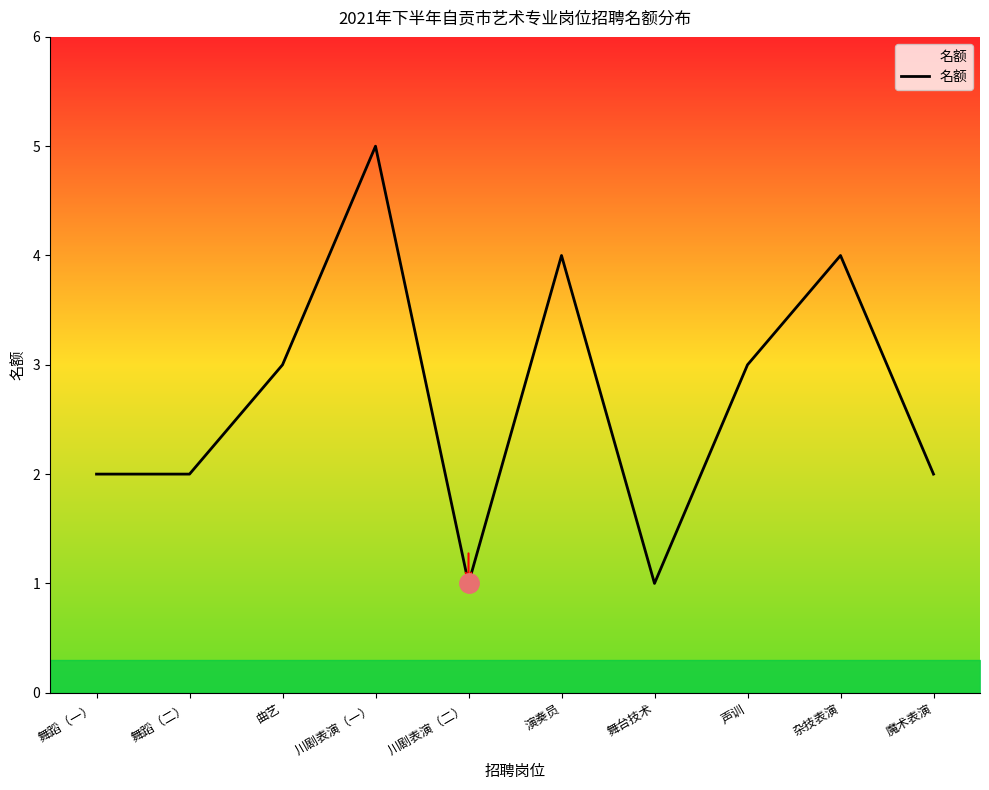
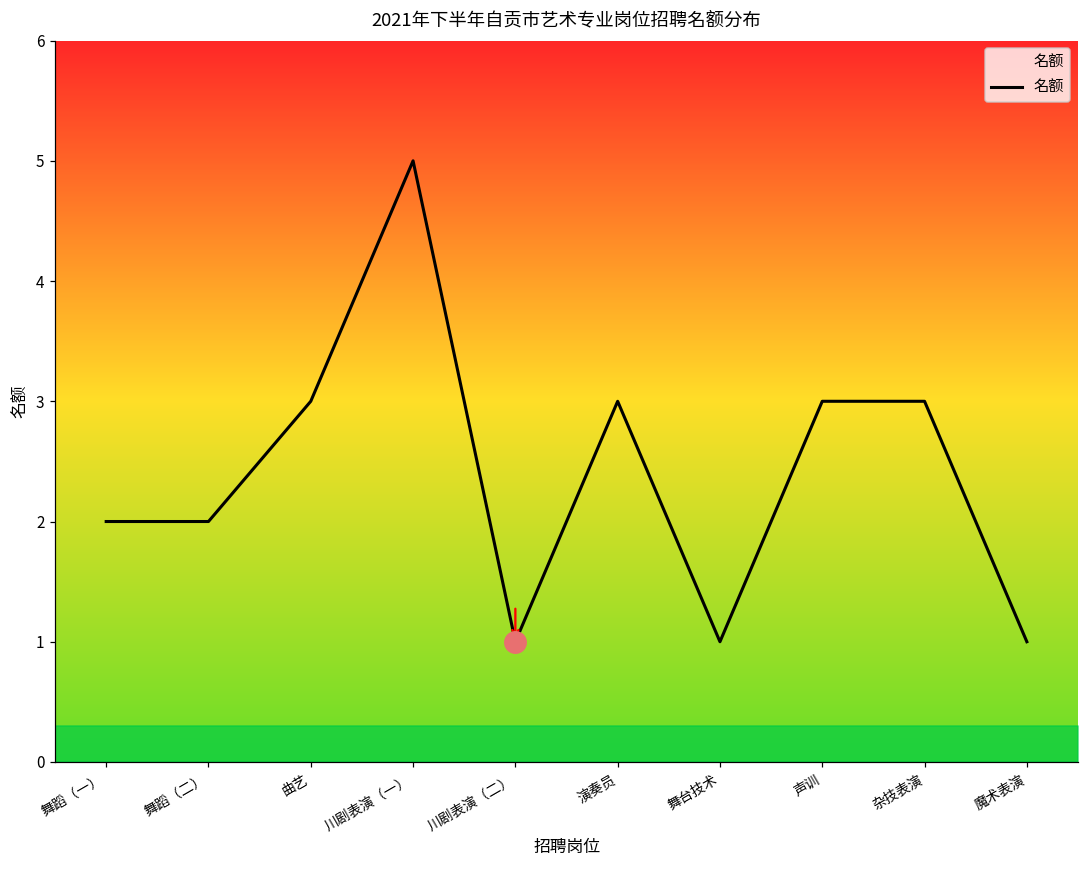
名额, 演奏员: 4 -> 3
名额, 杂技表演: 4 -> 3
名额, 魔术表演: 2 -> 1
